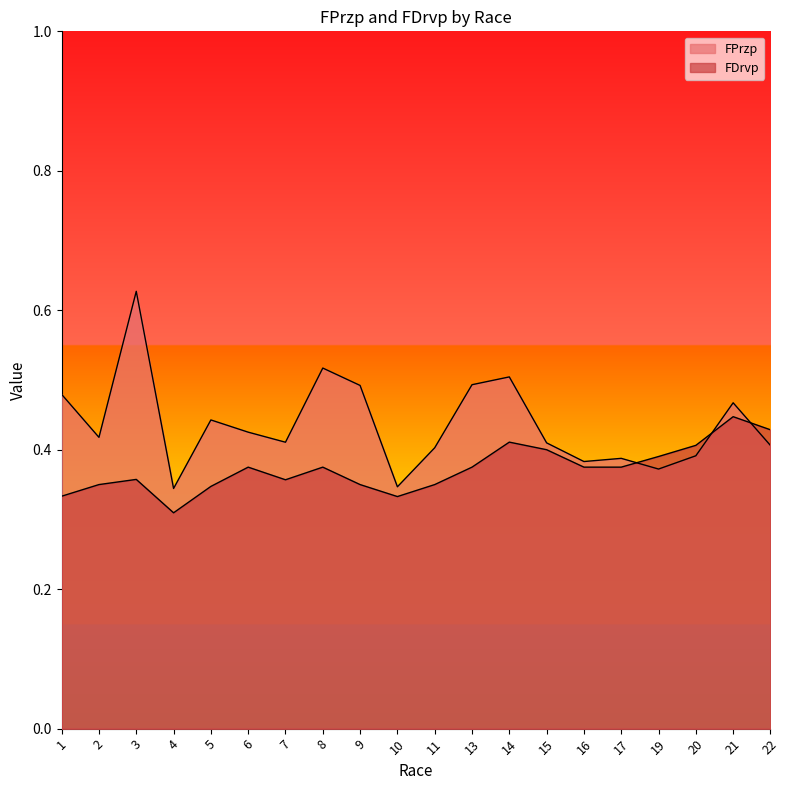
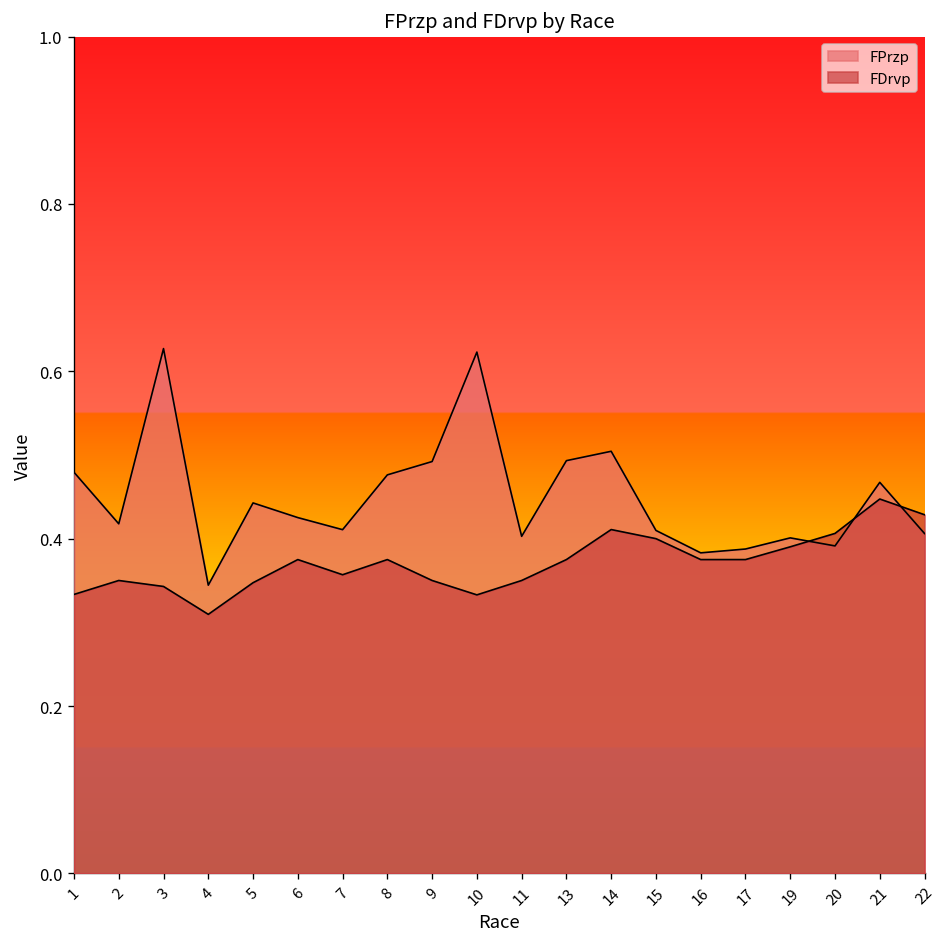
FDrvp, 3: 0.36 -> 0.34
FPrzp, 8: 0.52 -> 0.48
FPrzp, 10: 0.35 -> 0.62
FPrzp, 19: 0.37 -> 0.40
